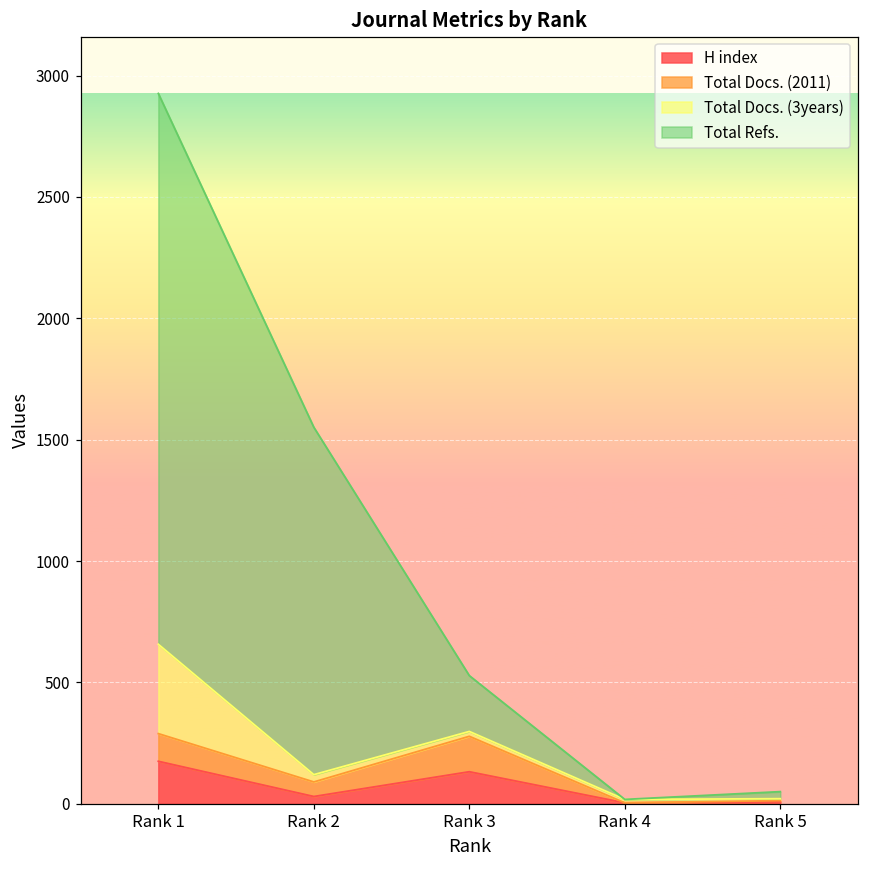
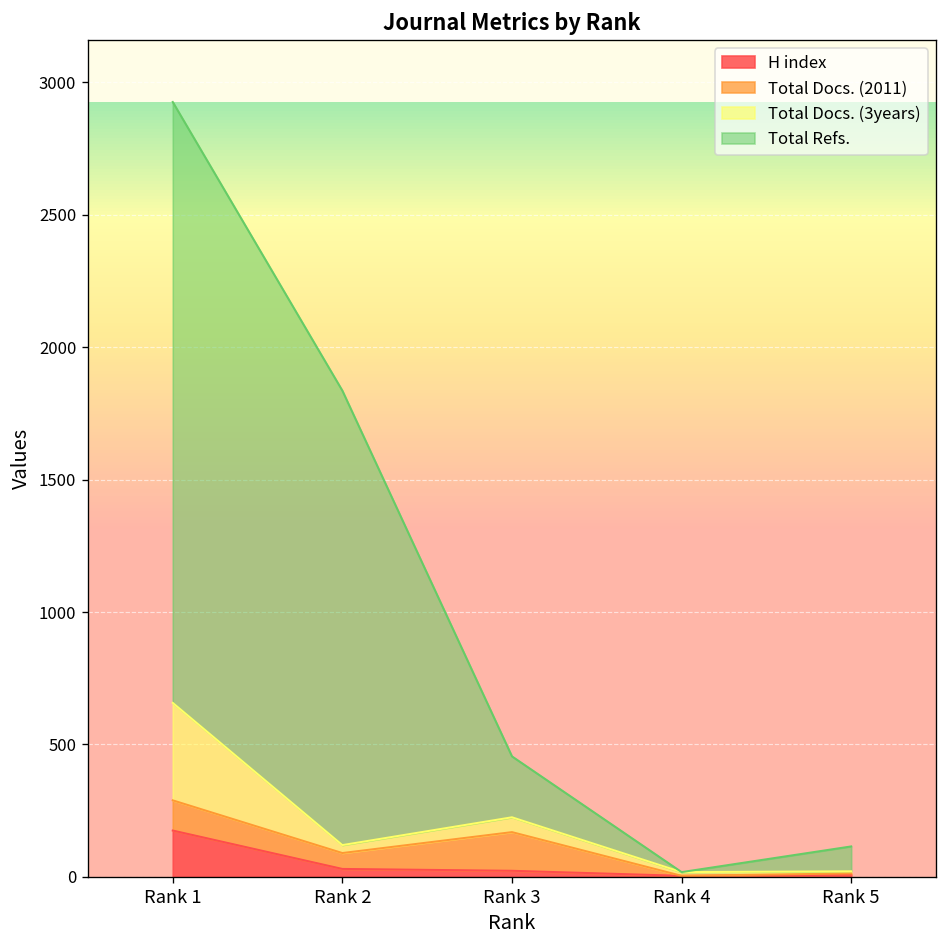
Total Refs., Rank 2: 1430 -> 1720
H index, Rank 3: 130 -> 20
Total Docs. (3years), Rank 3: 20 -> 60
Total Refs., Rank 5: 30 -> 90
